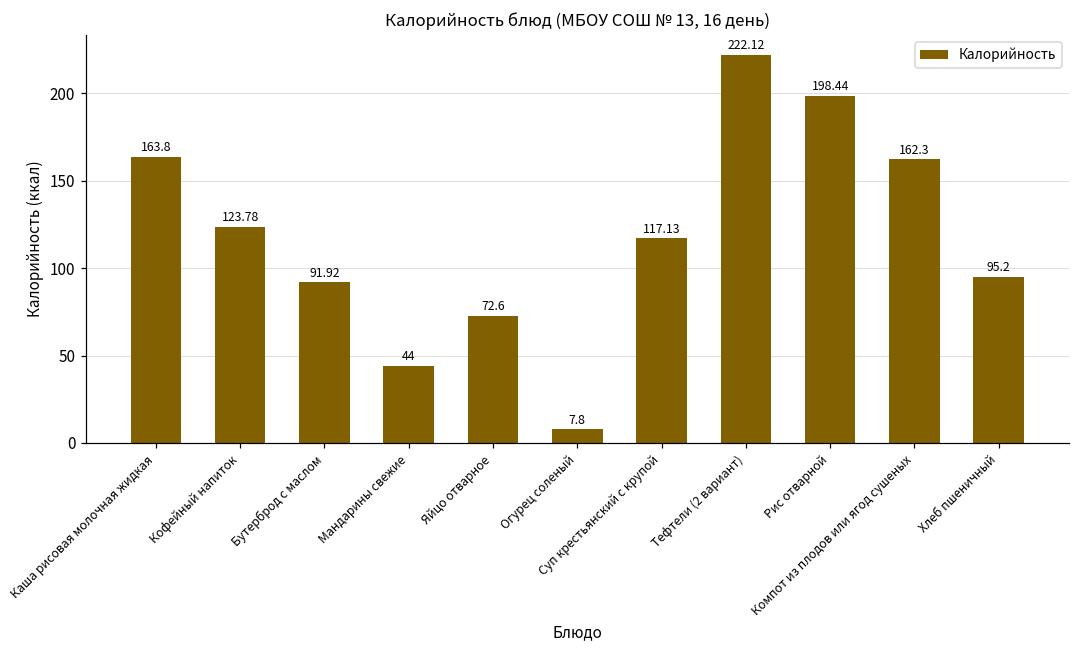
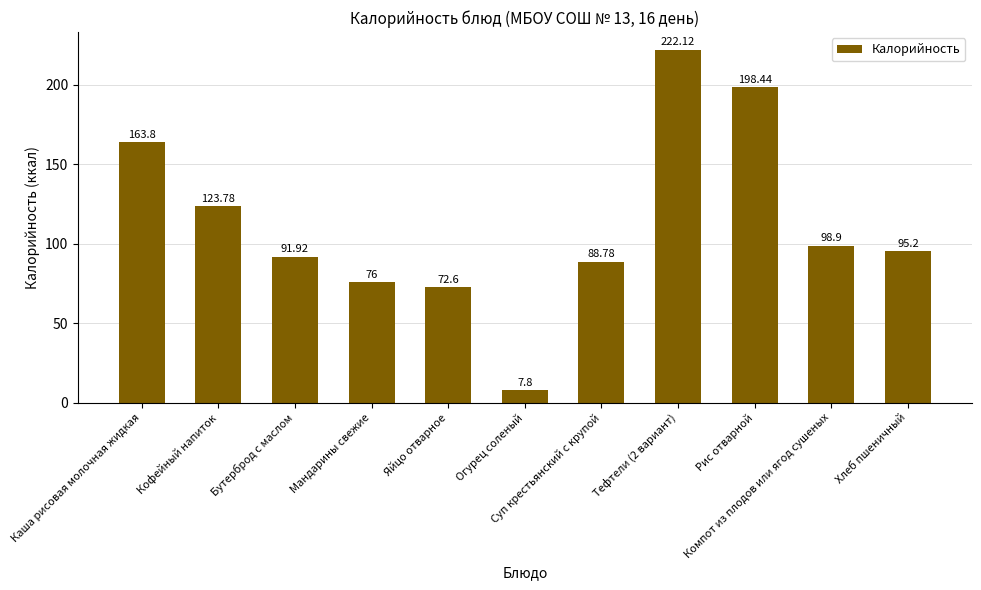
Мандарины свежие: 44 -> 76
Суп крестьянский с крупой: 117.13 -> 88.78
Компот из плодов или ягод сушеных: 162.3 -> 98.9
